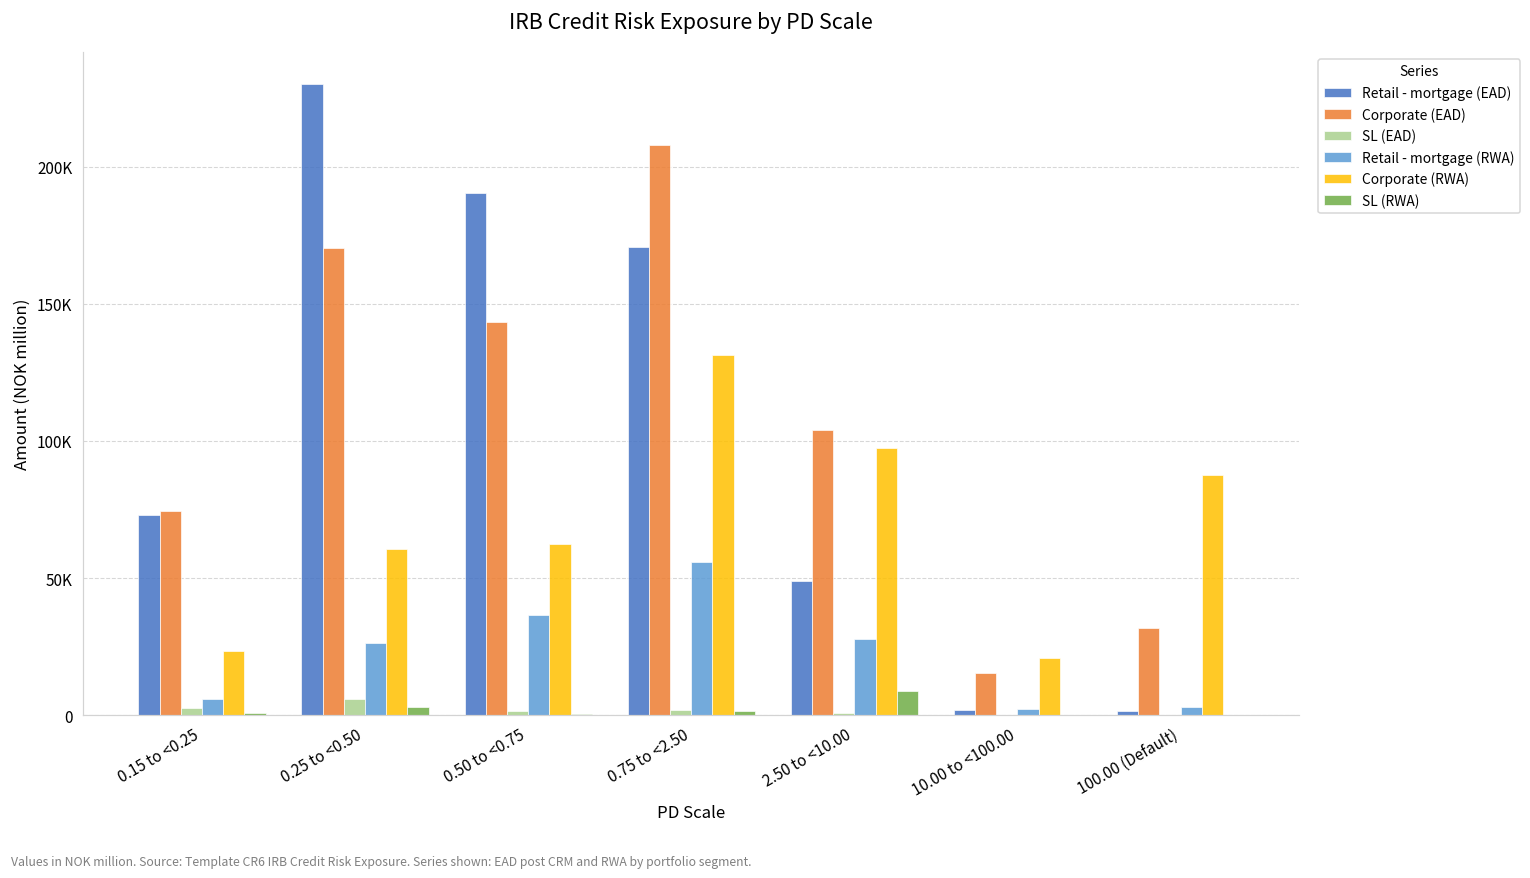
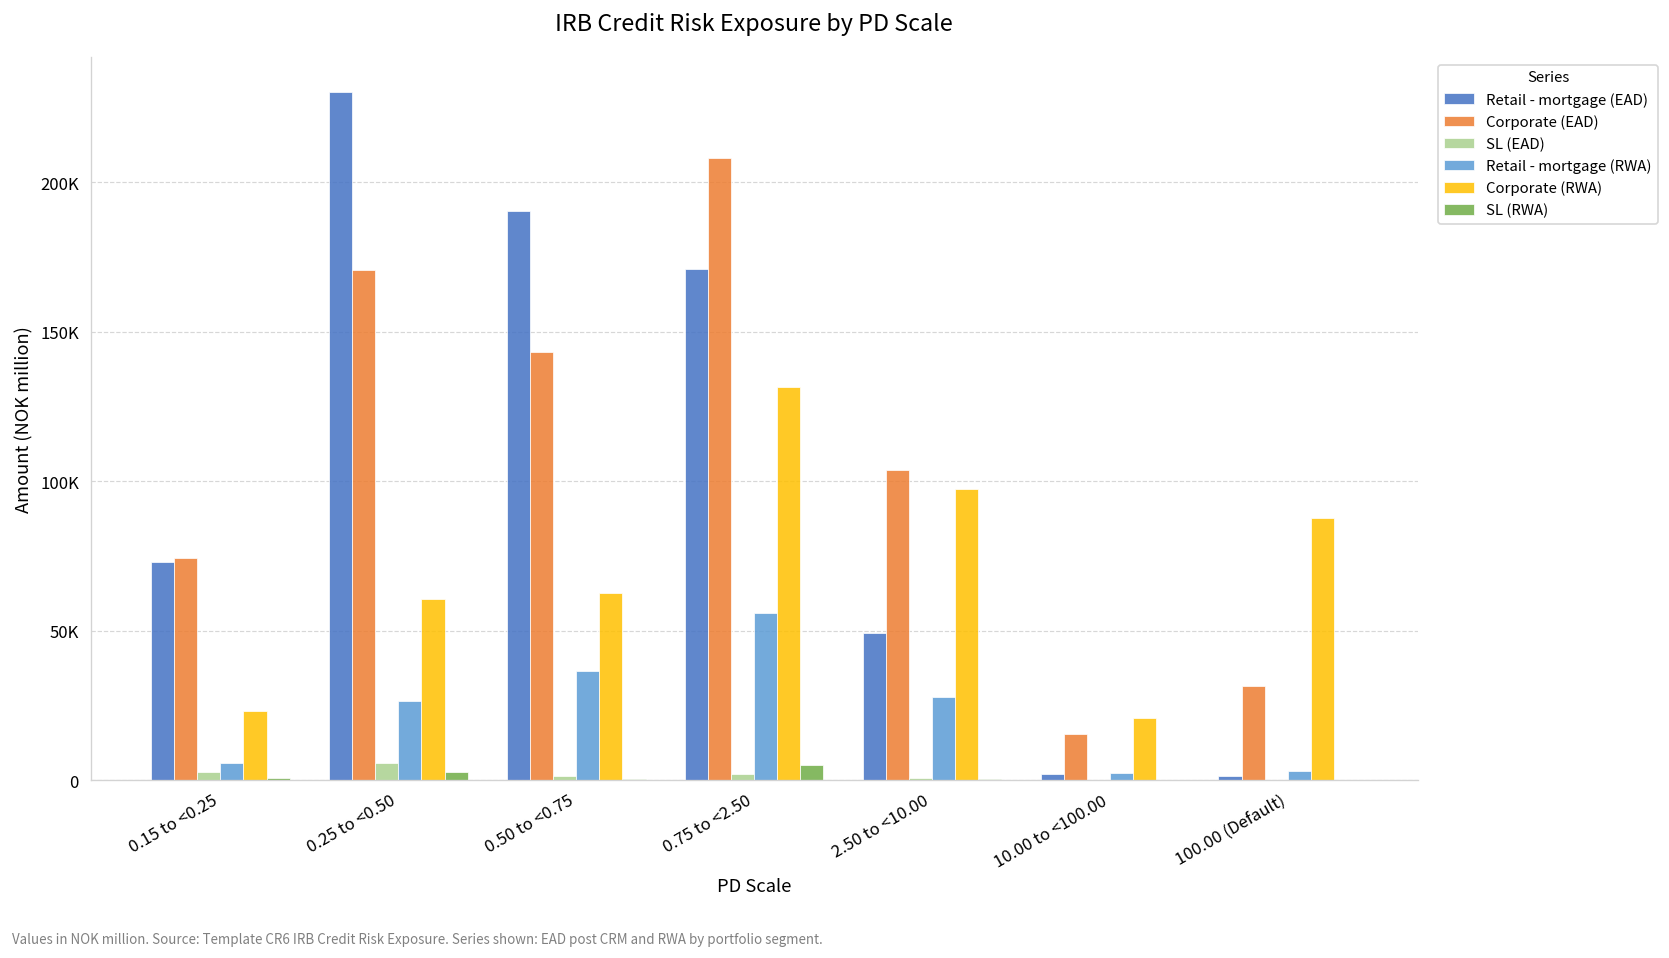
SL (RWA), 0.75 to <2.50: 1000 -> 5000
SL (RWA), 2.50 to <10.00: 9000 -> 1000
